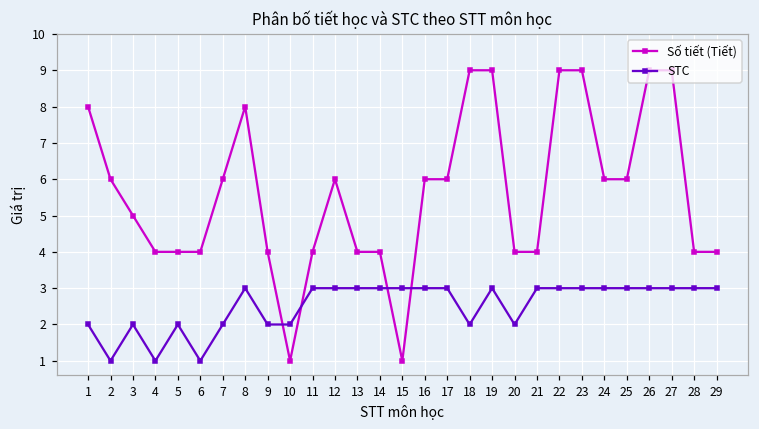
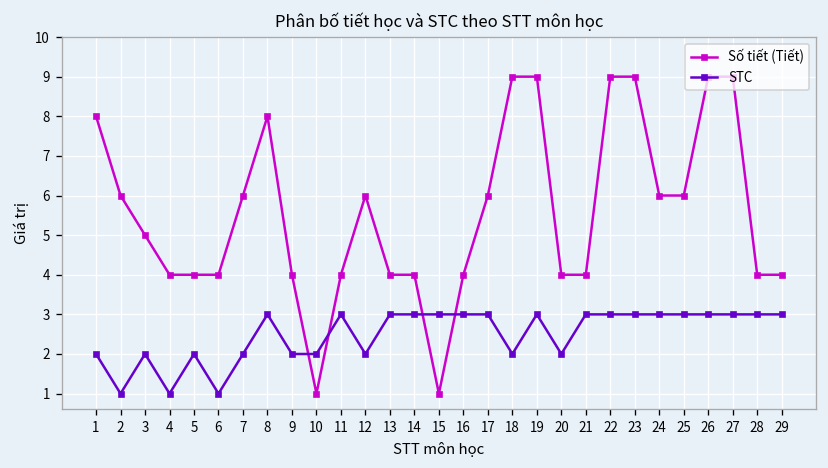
STC, 12: 3 -> 2
Số tiết (Tiết), 16: 6 -> 4
